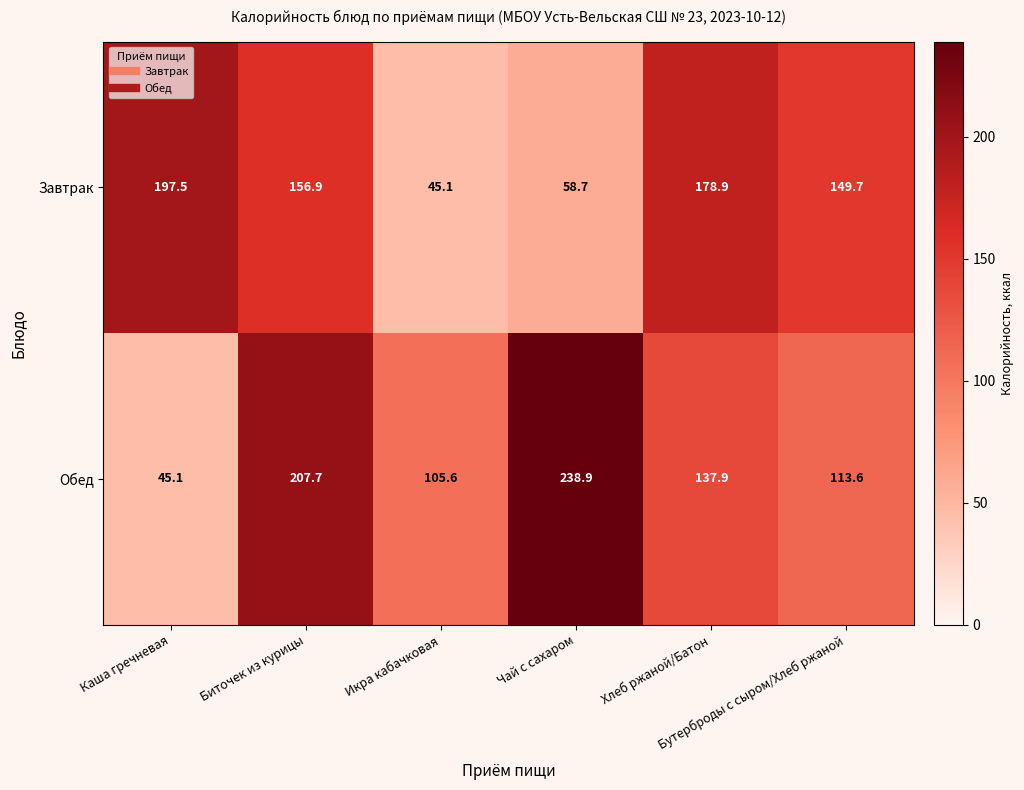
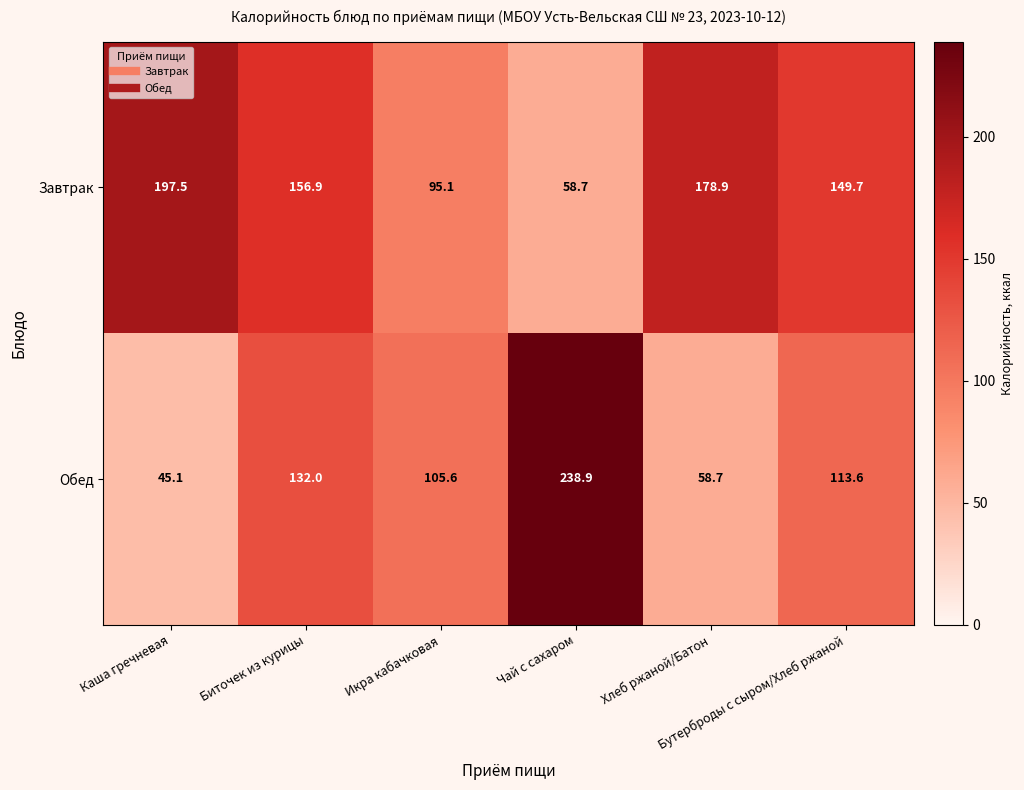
Завтрак, Икра кабачковая: 45.1 -> 95.1
Обед, Биточек из курицы: 207.7 -> 132.0
Обед, Хлеб ржаной/Батон: 137.9 -> 58.7
